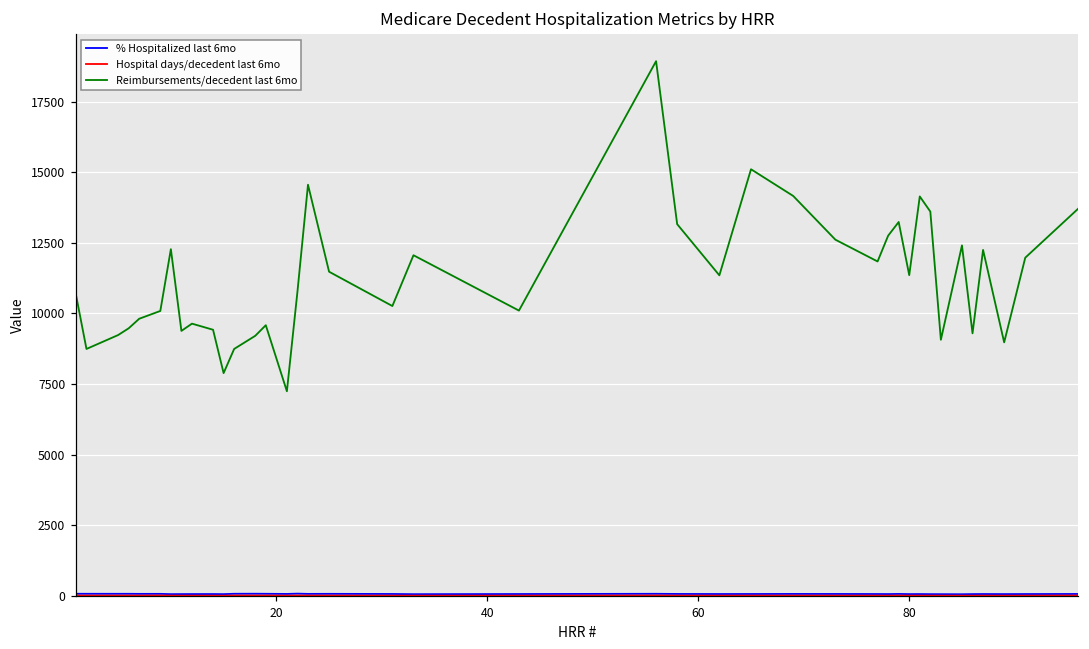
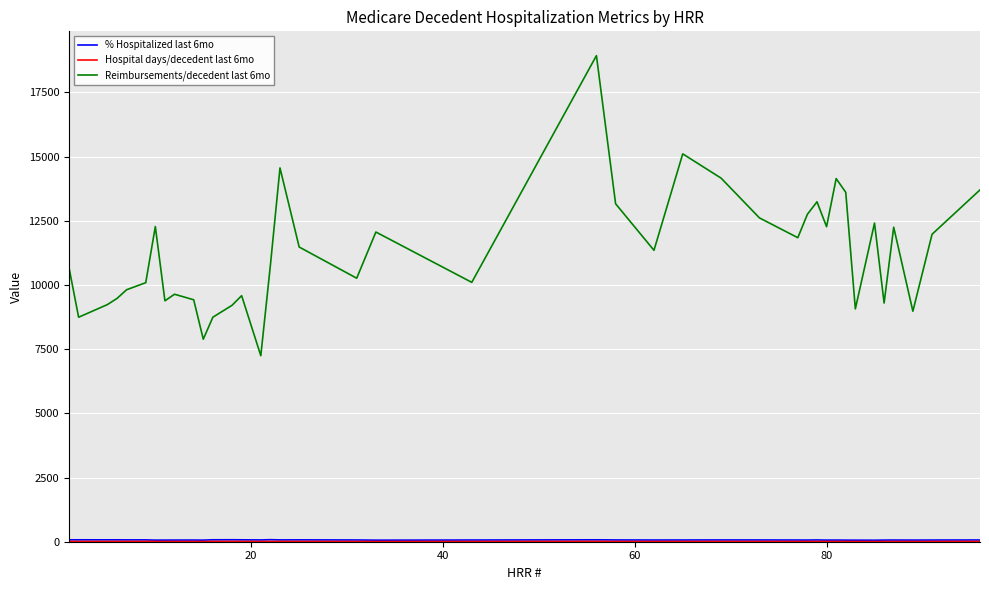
Reimbursements/decedent last 6mo, 80: 11400 -> 12300
